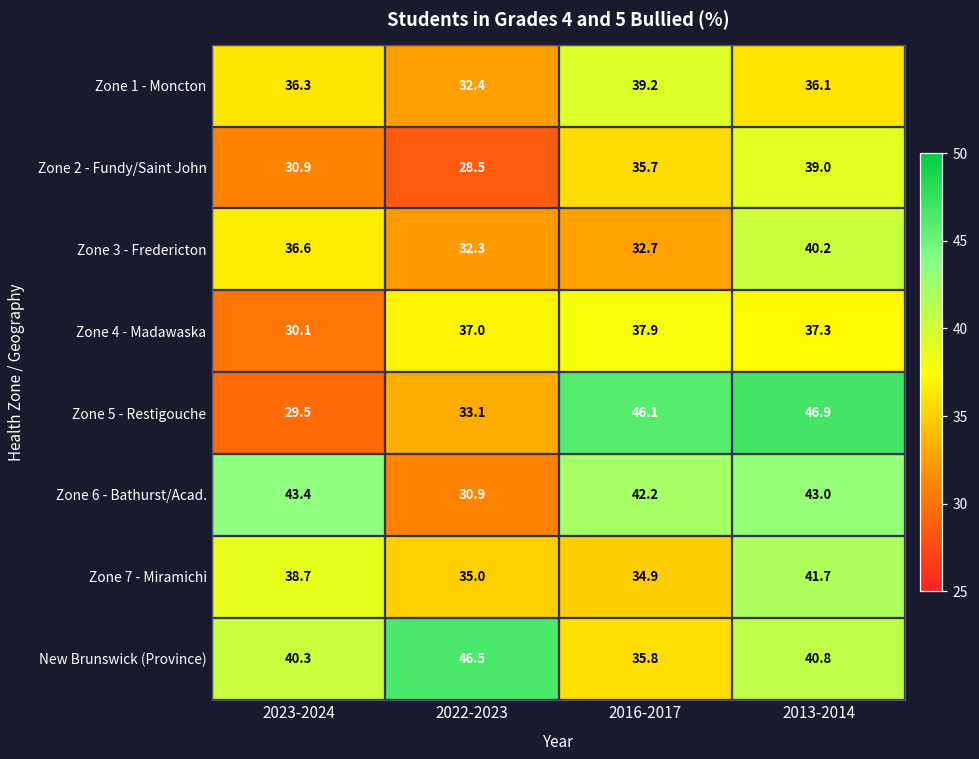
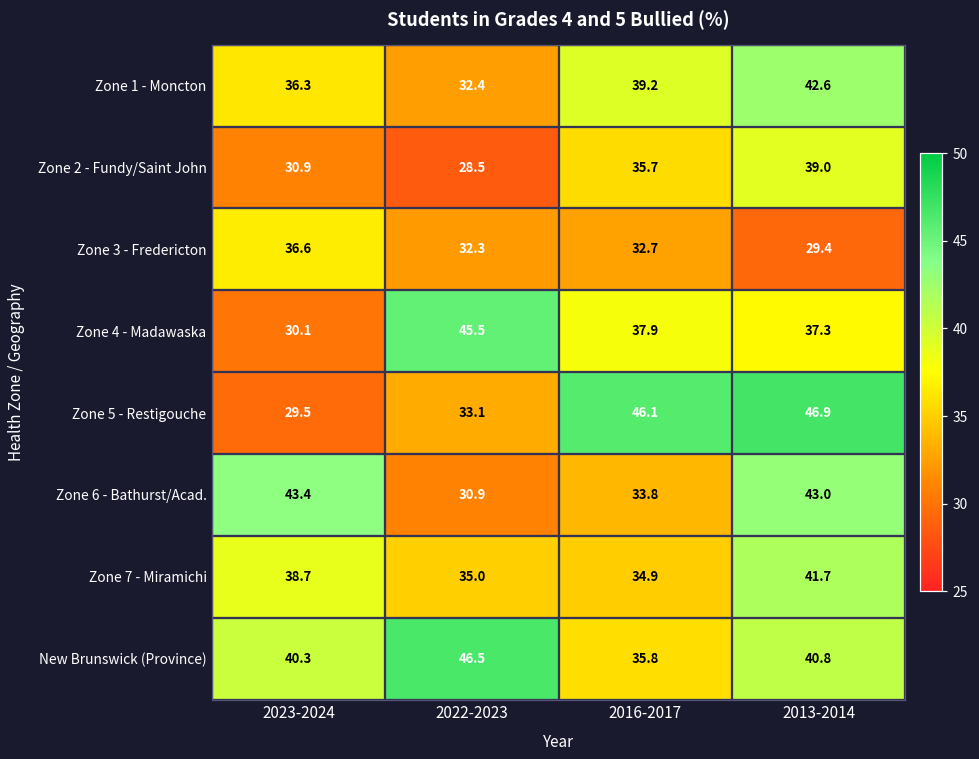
Zone 1 - Moncton, 2013-2014: 36.1 -> 42.6
Zone 3 - Fredericton, 2013-2014: 40.2 -> 29.4
Zone 4 - Madawaska, 2022-2023: 37.0 -> 45.5
Zone 6 - Bathurst/Acad., 2016-2017: 42.2 -> 33.8
